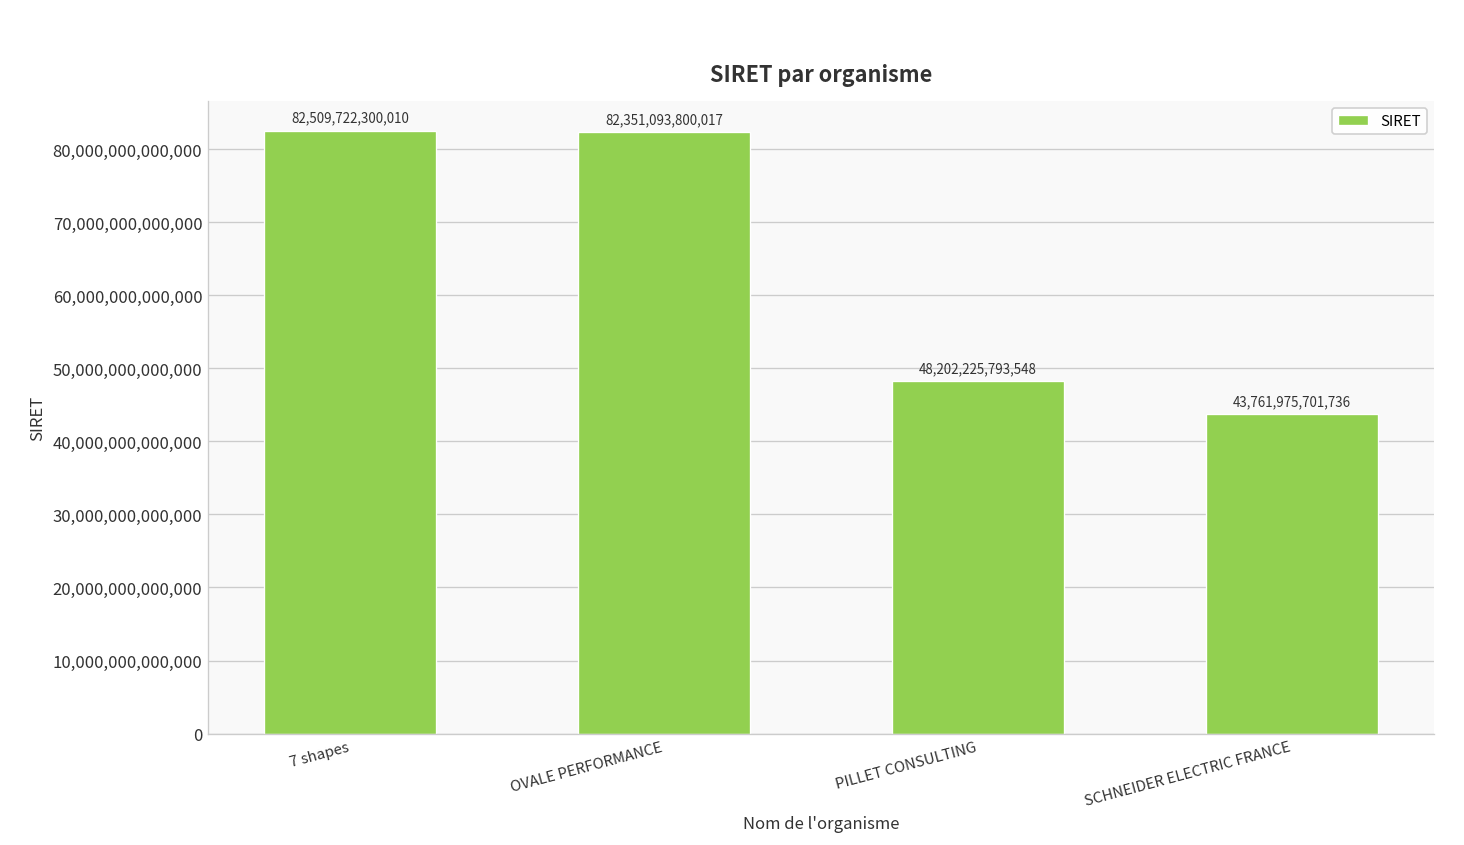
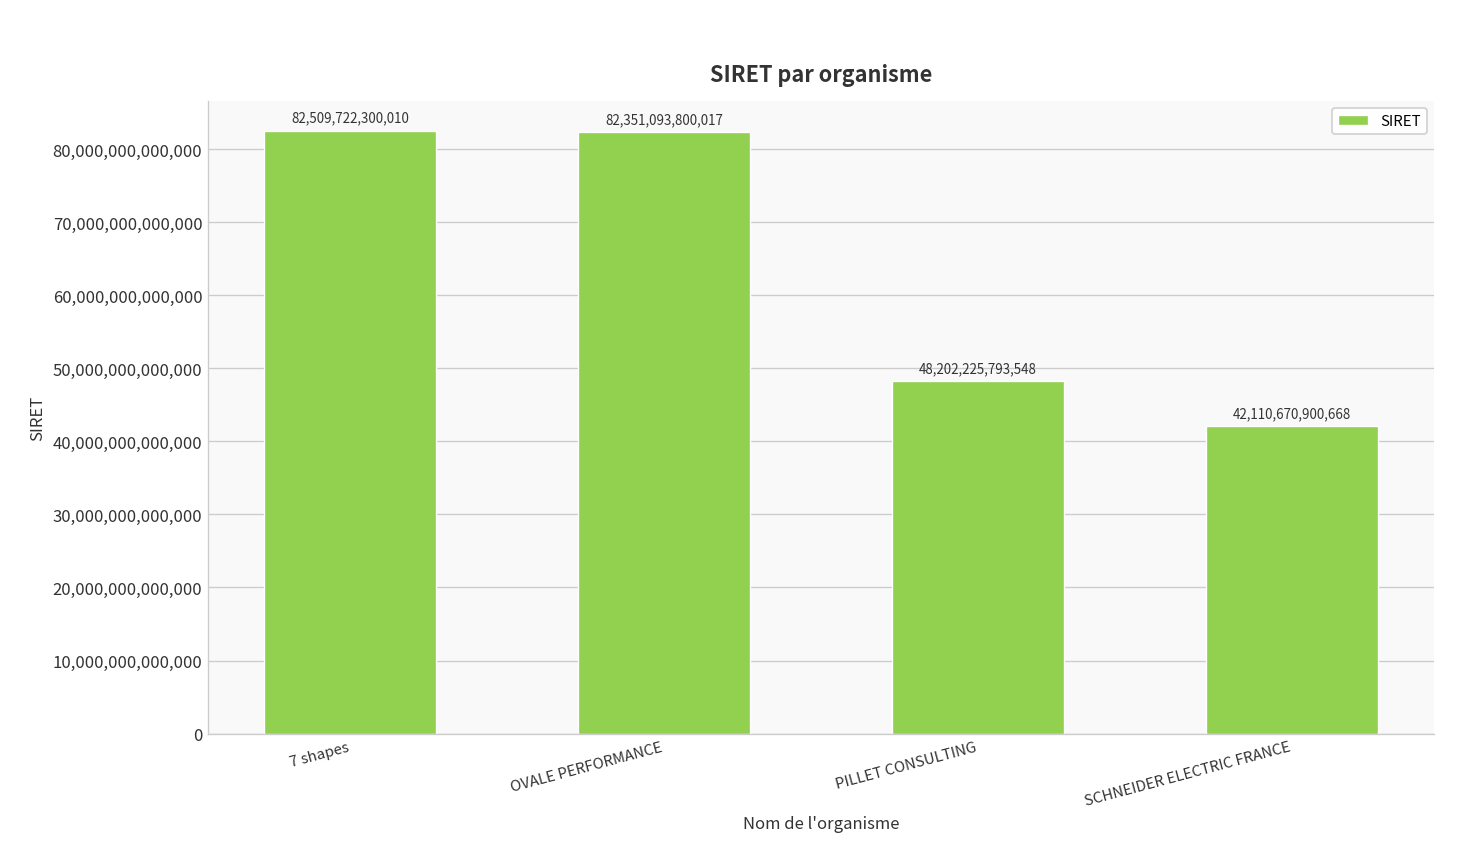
SCHNEIDER ELECTRIC FRANCE: 43,761,975,701,736 -> 42,110,670,900,668
